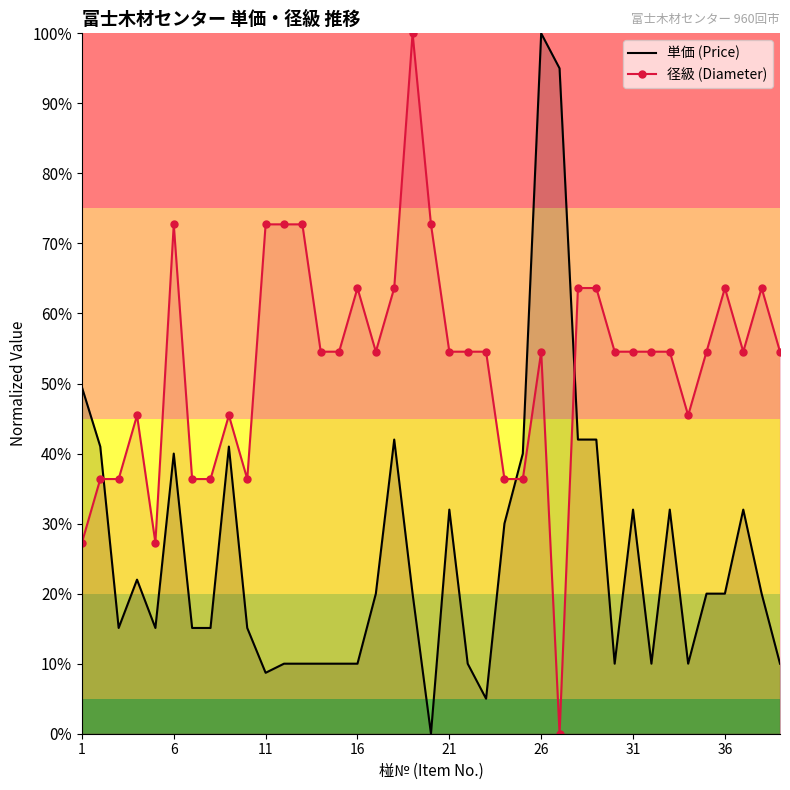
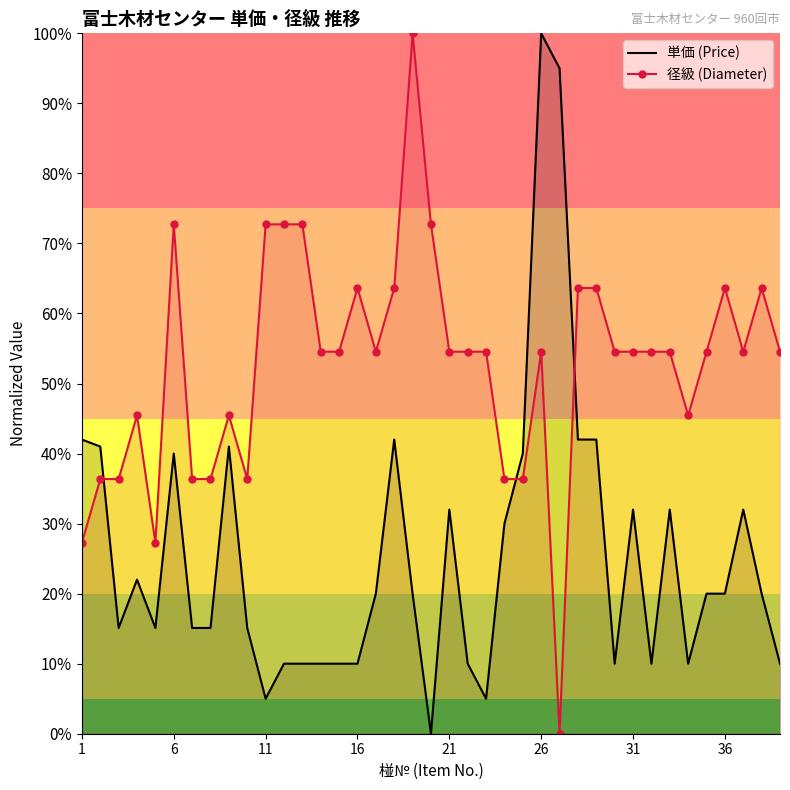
単価 (Price), 1: 49% -> 42%
単価 (Price), 11: 9% -> 5%
